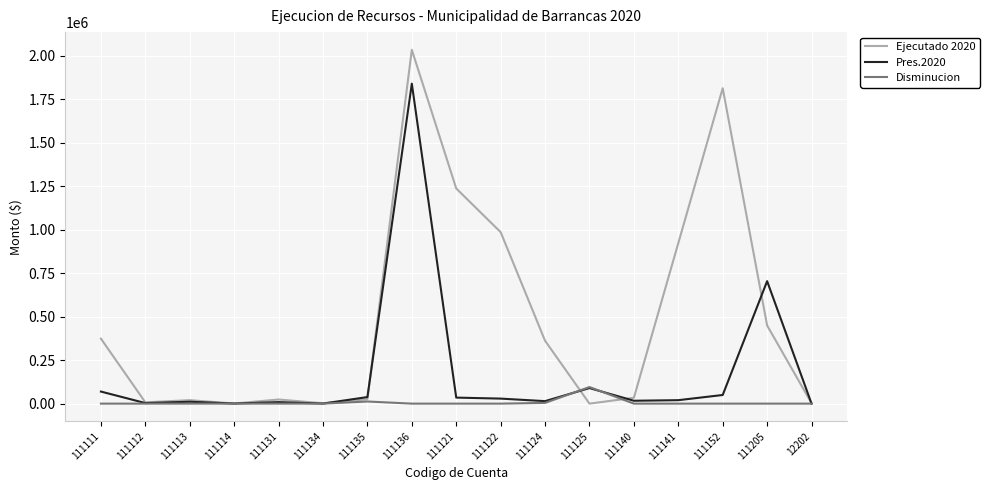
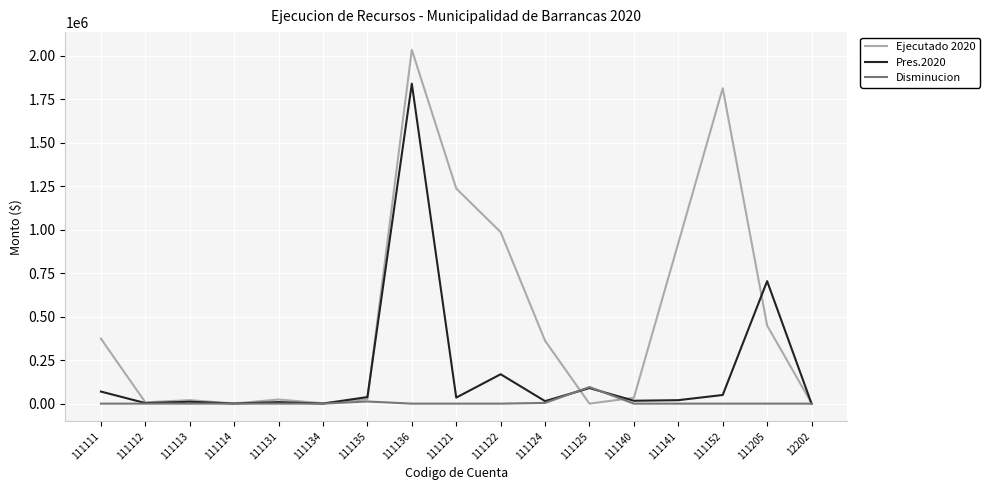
Pres.2020, 111122: 30000 -> 170000
